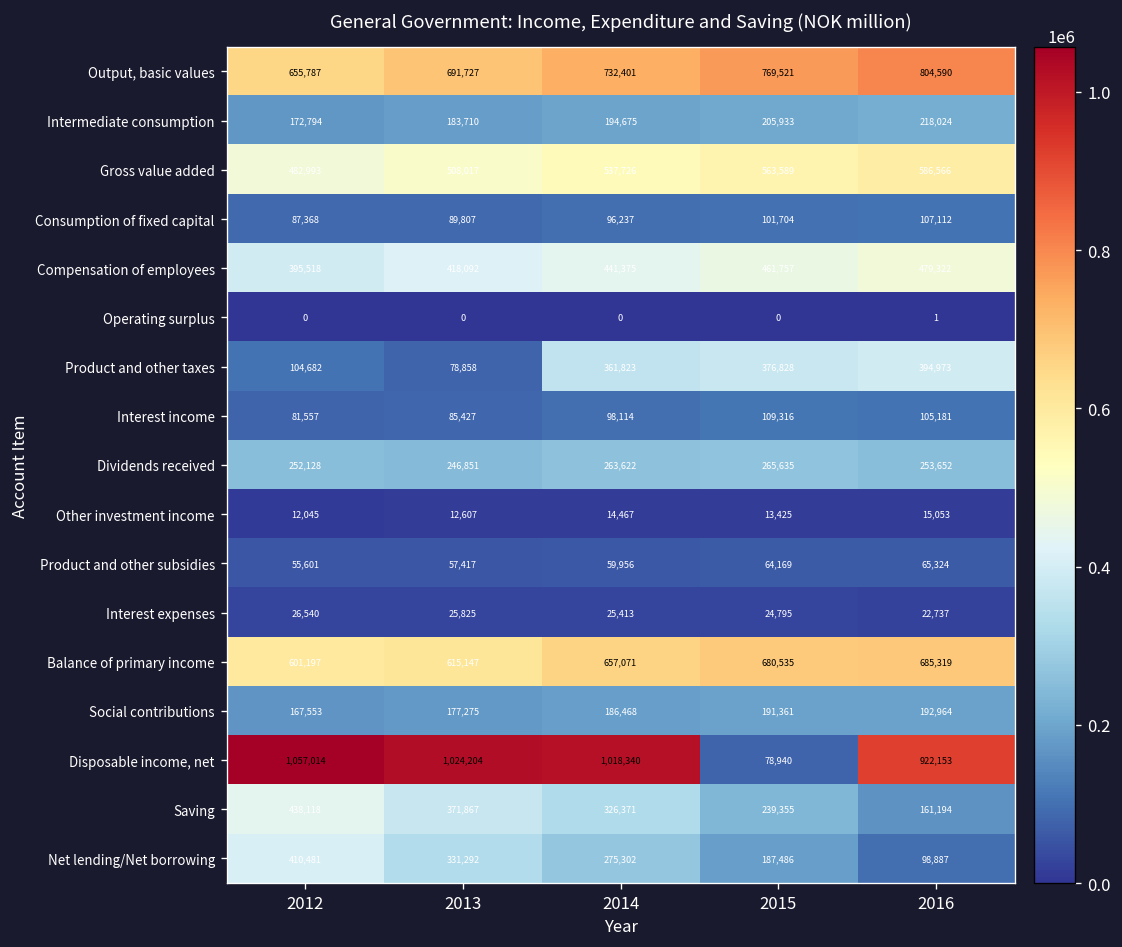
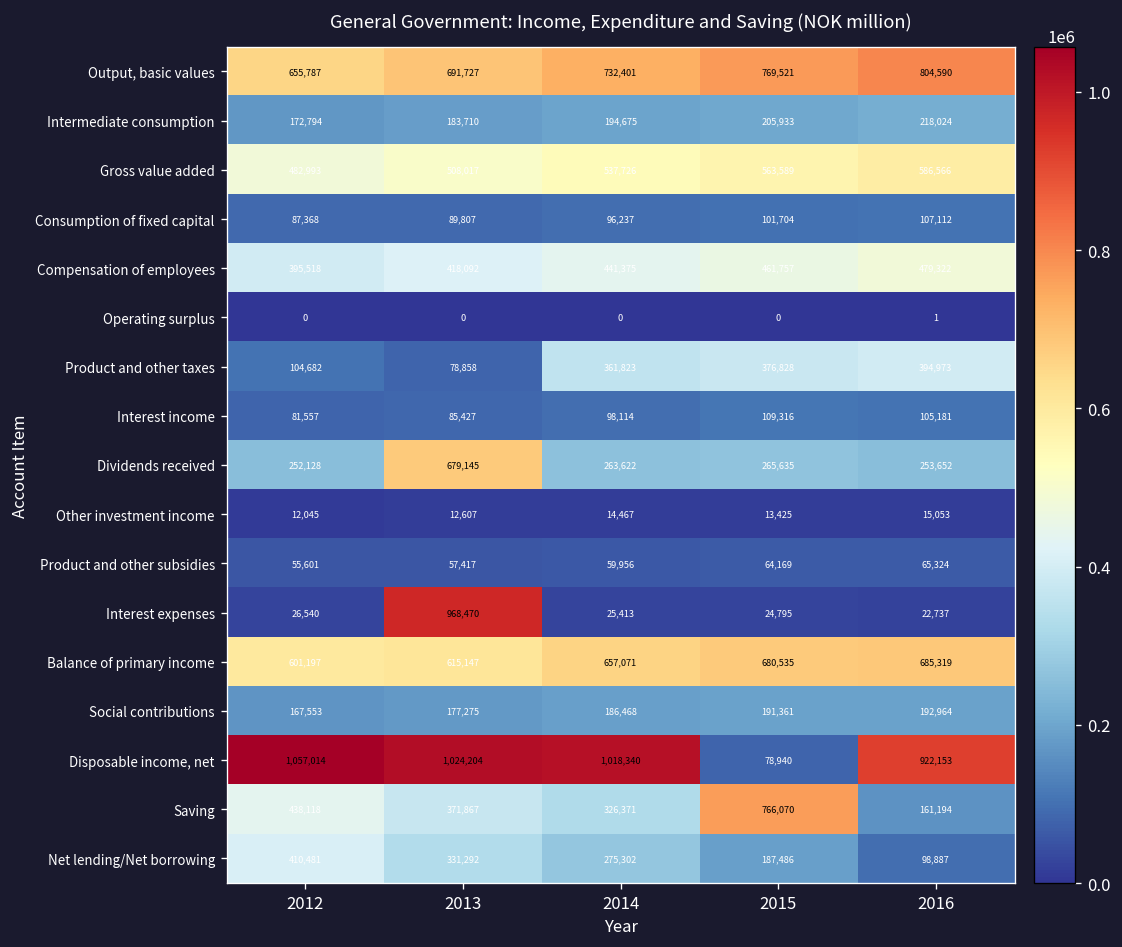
Dividends received, 2013: 246,851 -> 679,145
Interest expenses, 2013: 25,825 -> 968,470
Saving, 2015: 239,355 -> 766,070
